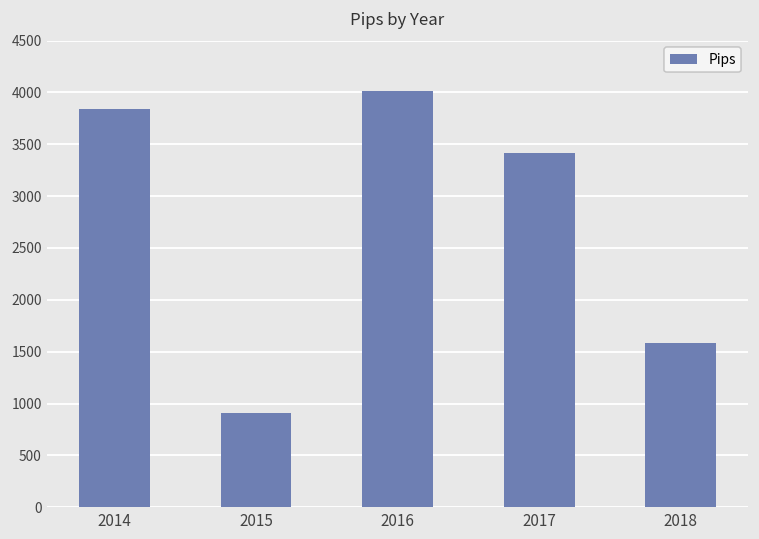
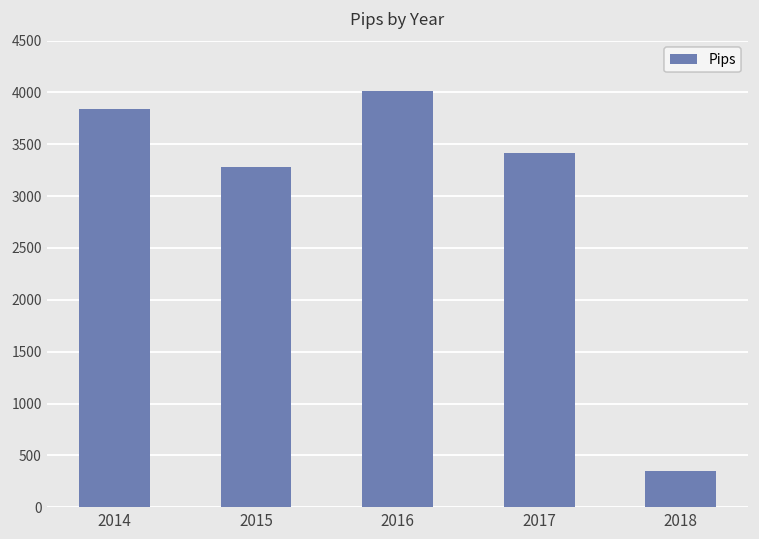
2015: 900 -> 3300
2018: 1600 -> 300
